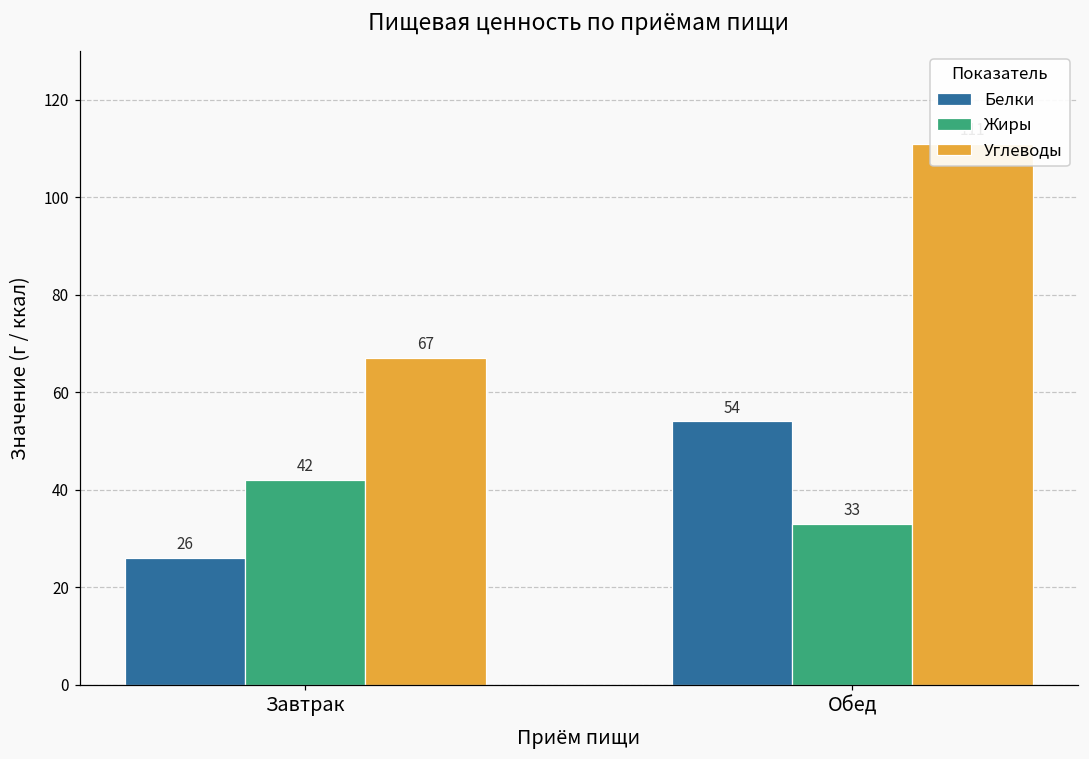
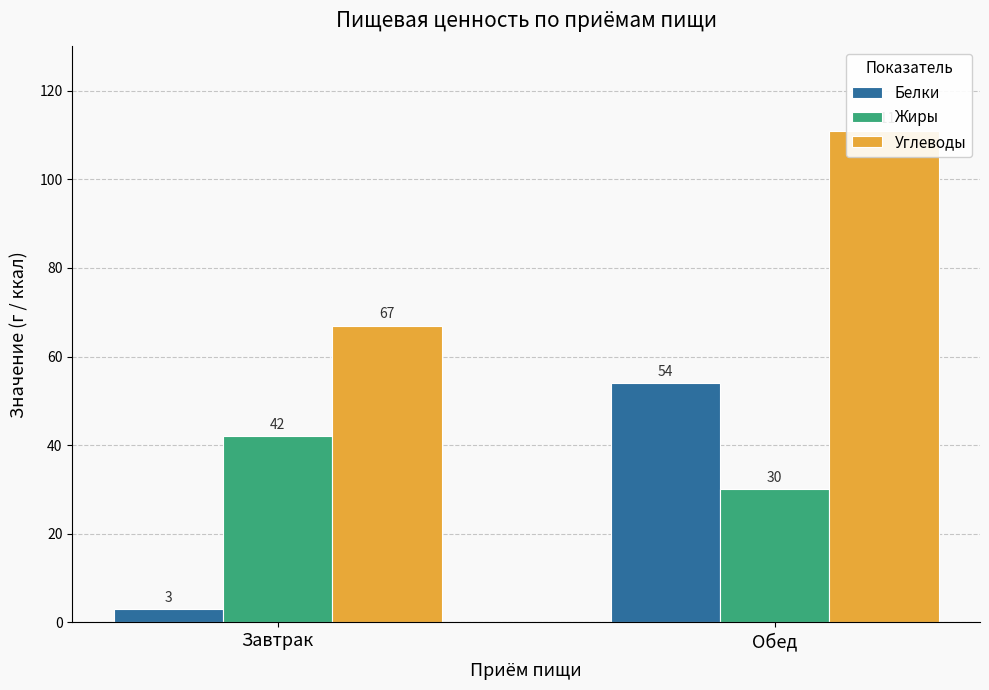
Белки, Завтрак: 26 -> 3
Жиры, Обед: 33 -> 30
